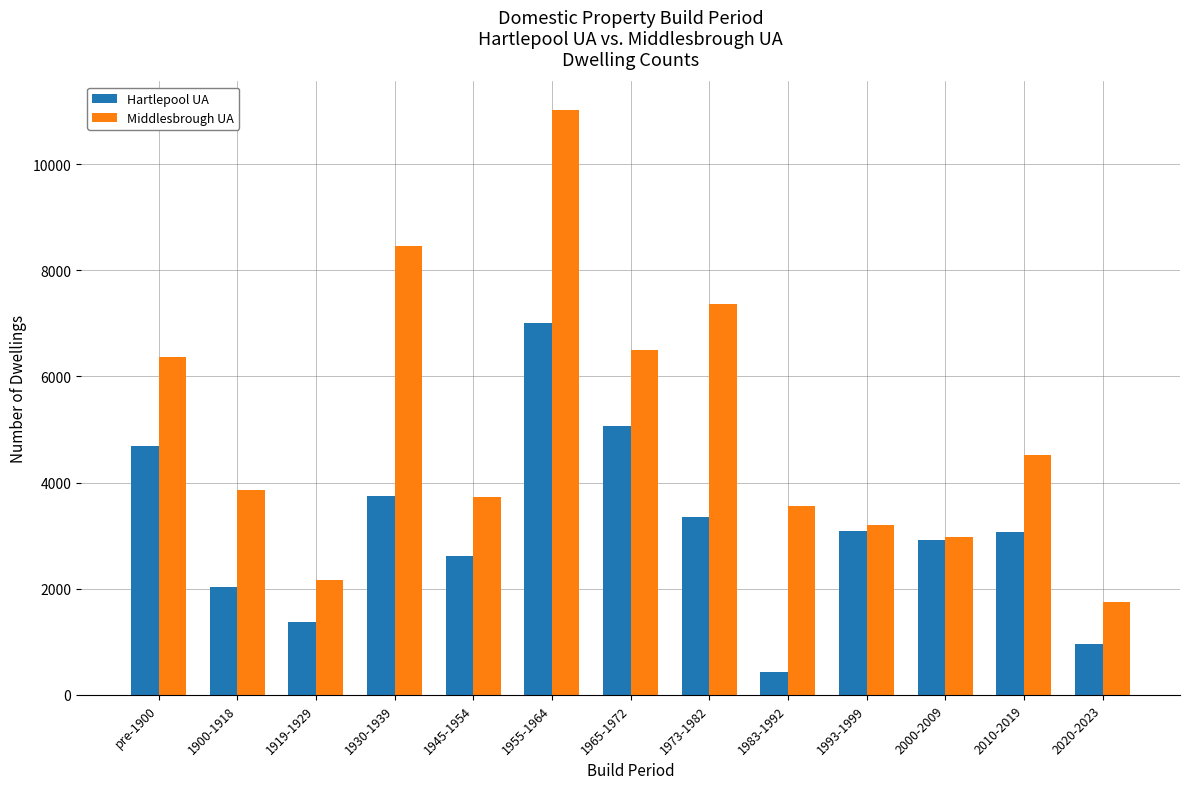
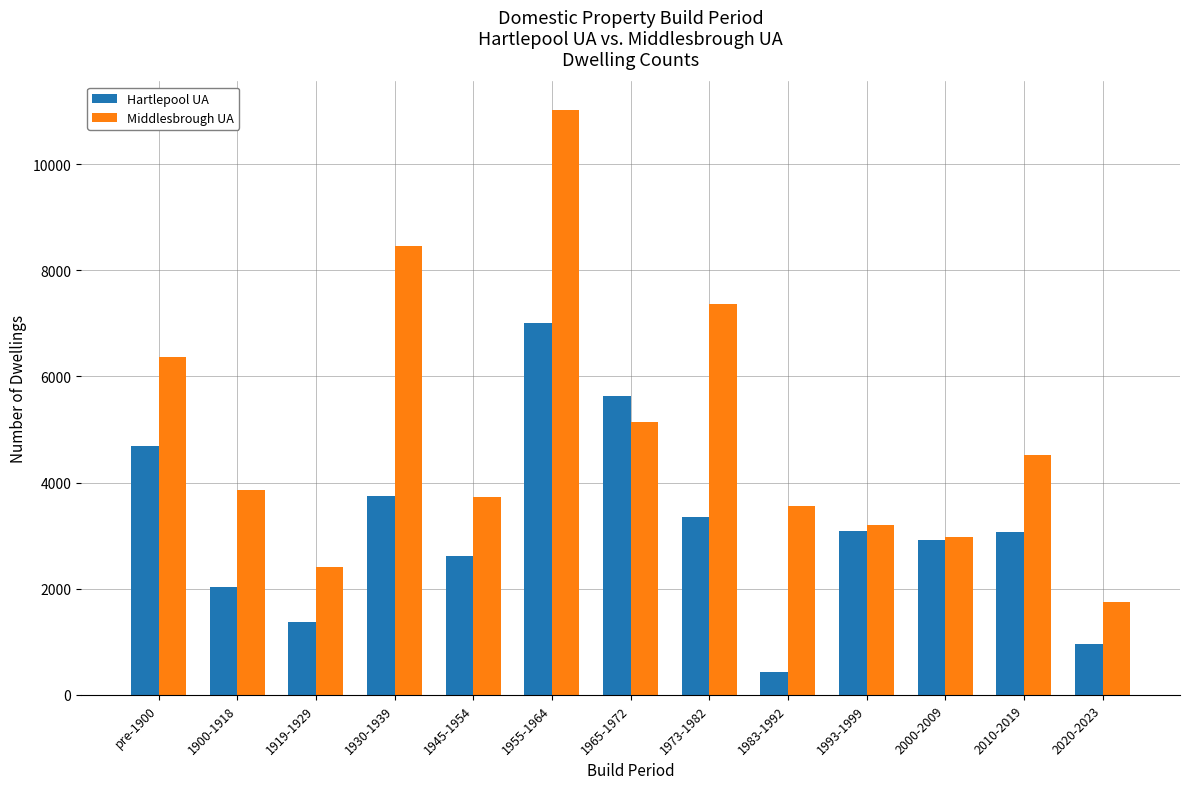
Middlesbrough UA, 1919-1929: 2200 -> 2400
Hartlepool UA, 1965-1972: 5100 -> 5600
Middlesbrough UA, 1965-1972: 6500 -> 5100
